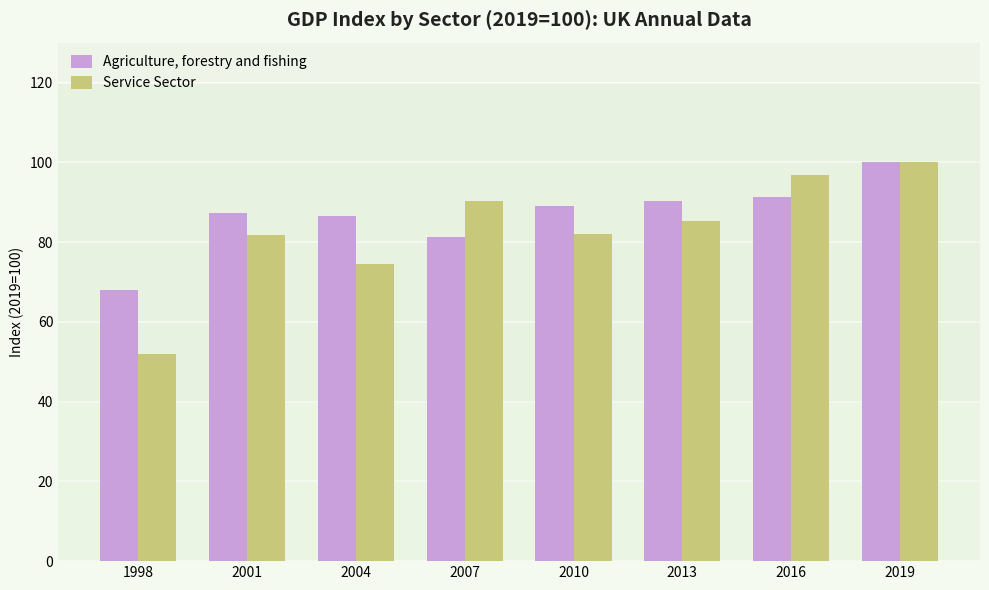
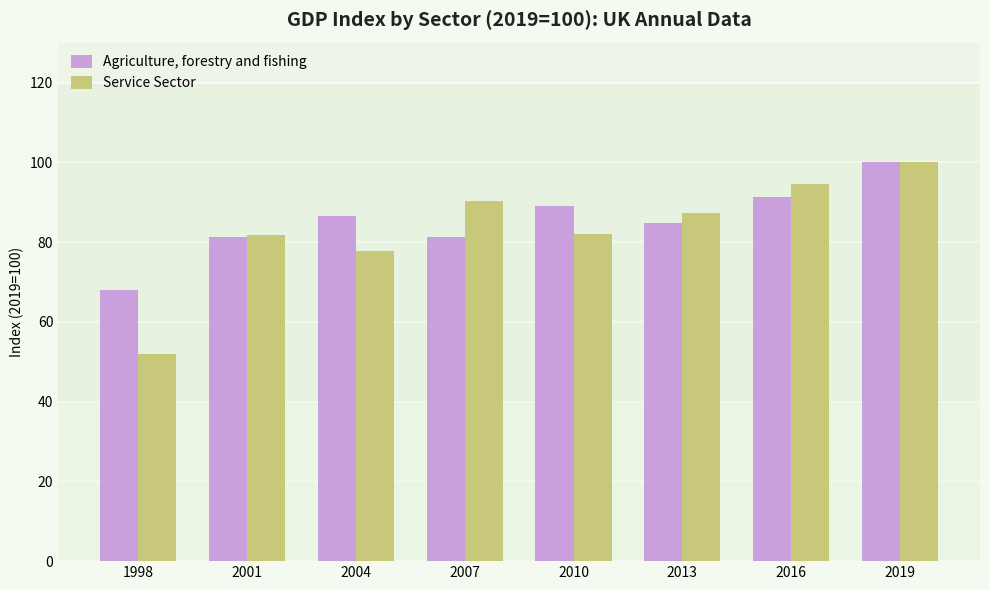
Agriculture, forestry and fishing, 2001: 87 -> 81
Service Sector, 2004: 74 -> 78
Agriculture, forestry and fishing, 2013: 90 -> 85
Service Sector, 2013: 85 -> 87
Service Sector, 2016: 97 -> 95
